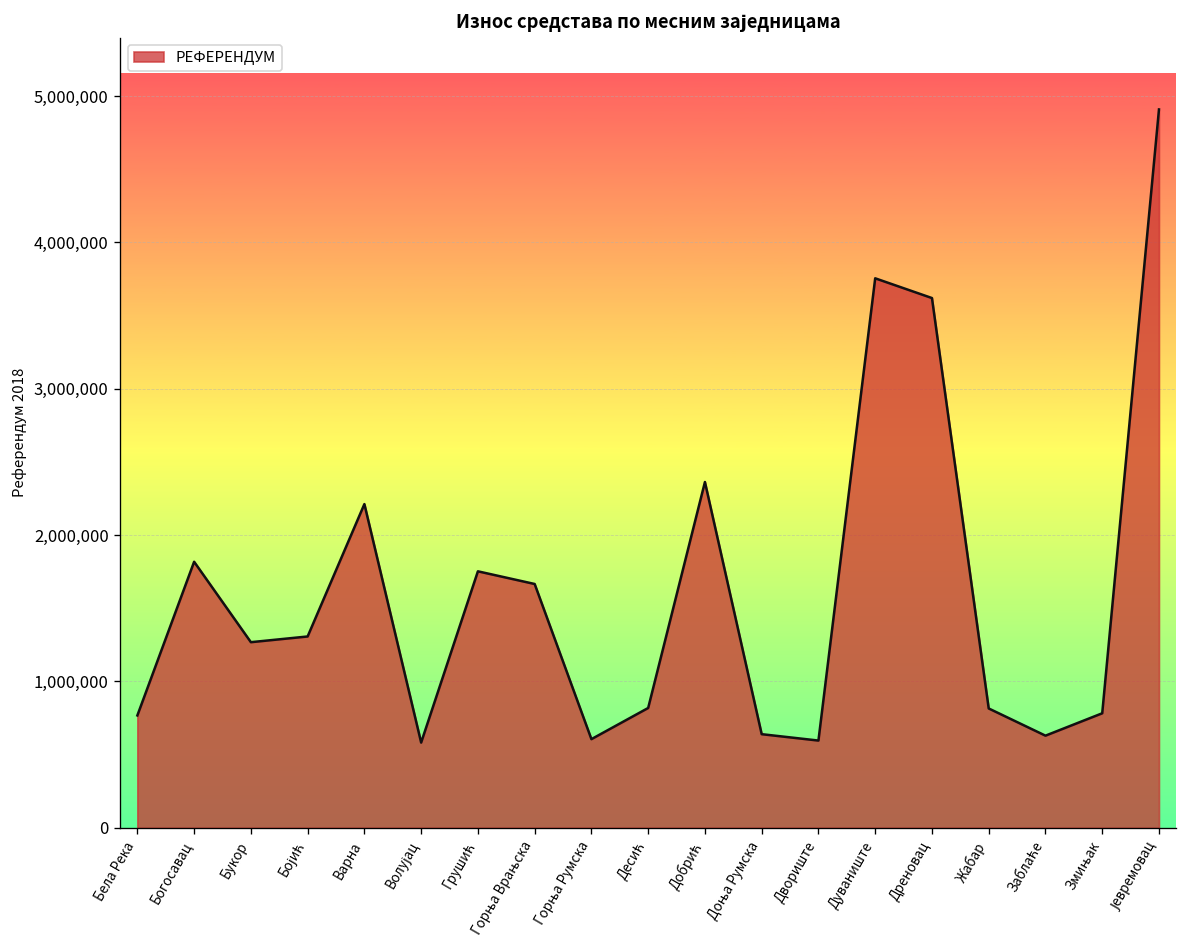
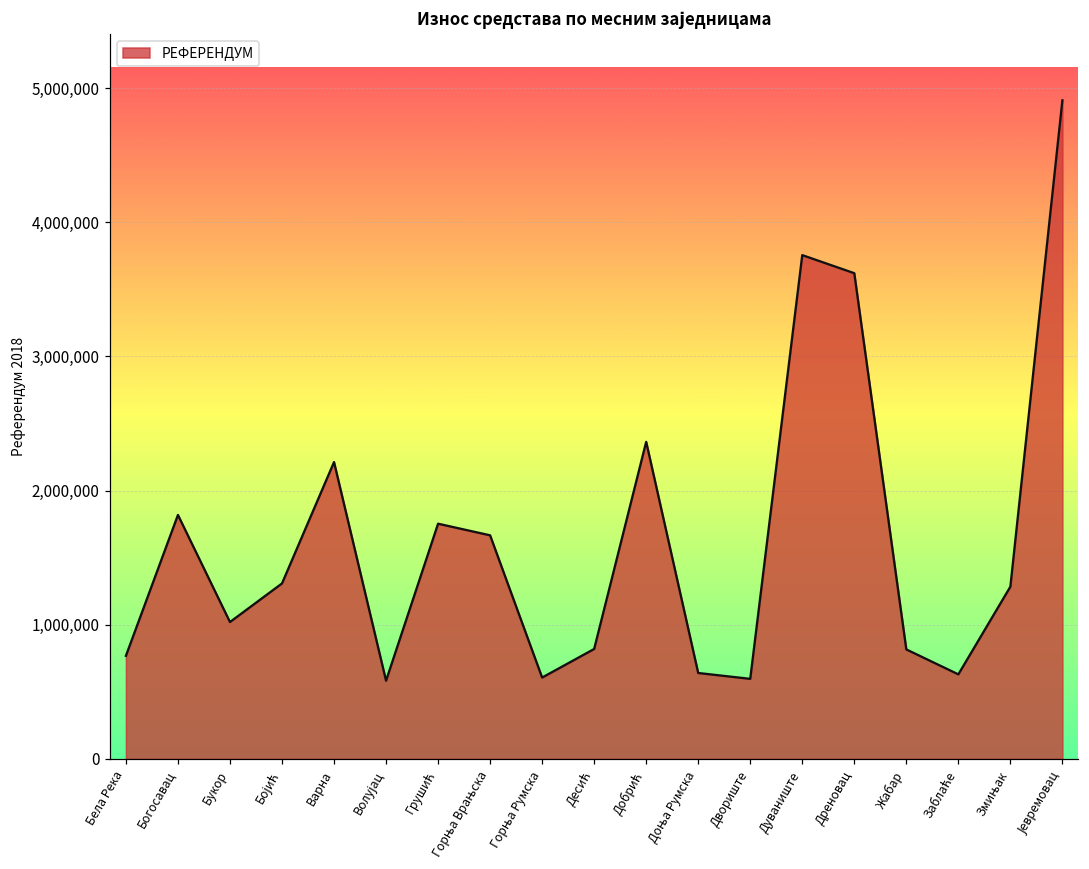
Букор: 1,270,000 -> 1,020,000
Змињак: 780,000 -> 1,280,000
